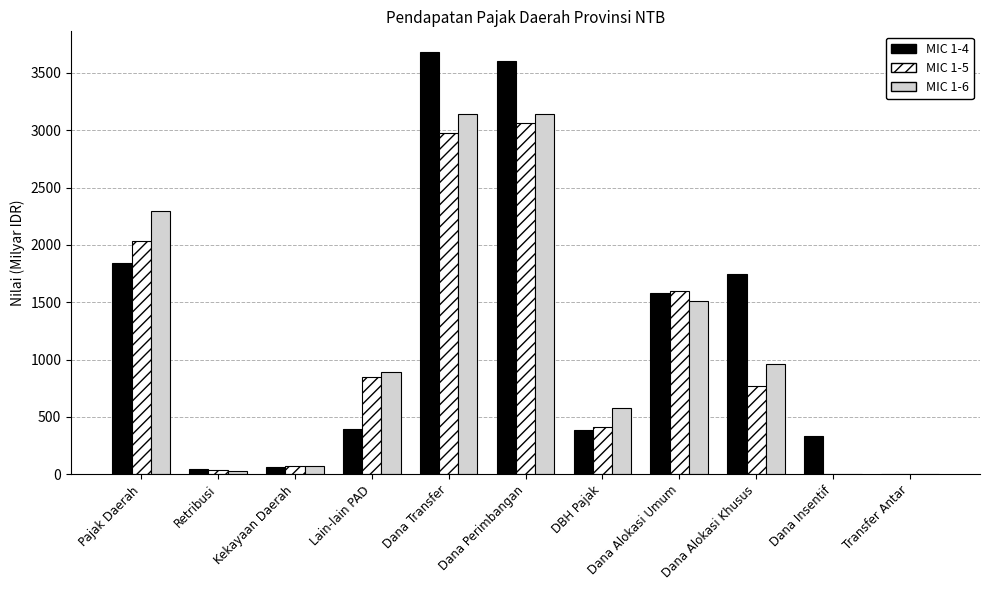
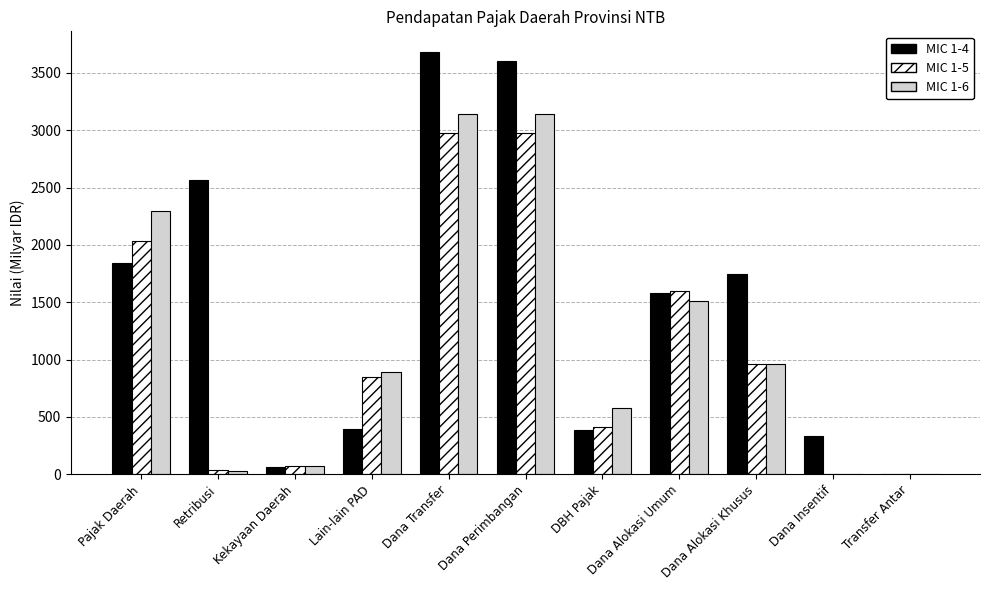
MIC 1-4, Retribusi: 50 -> 2570
MIC 1-5, Dana Perimbangan: 3070 -> 2970
MIC 1-5, Dana Alokasi Khusus: 770 -> 960
